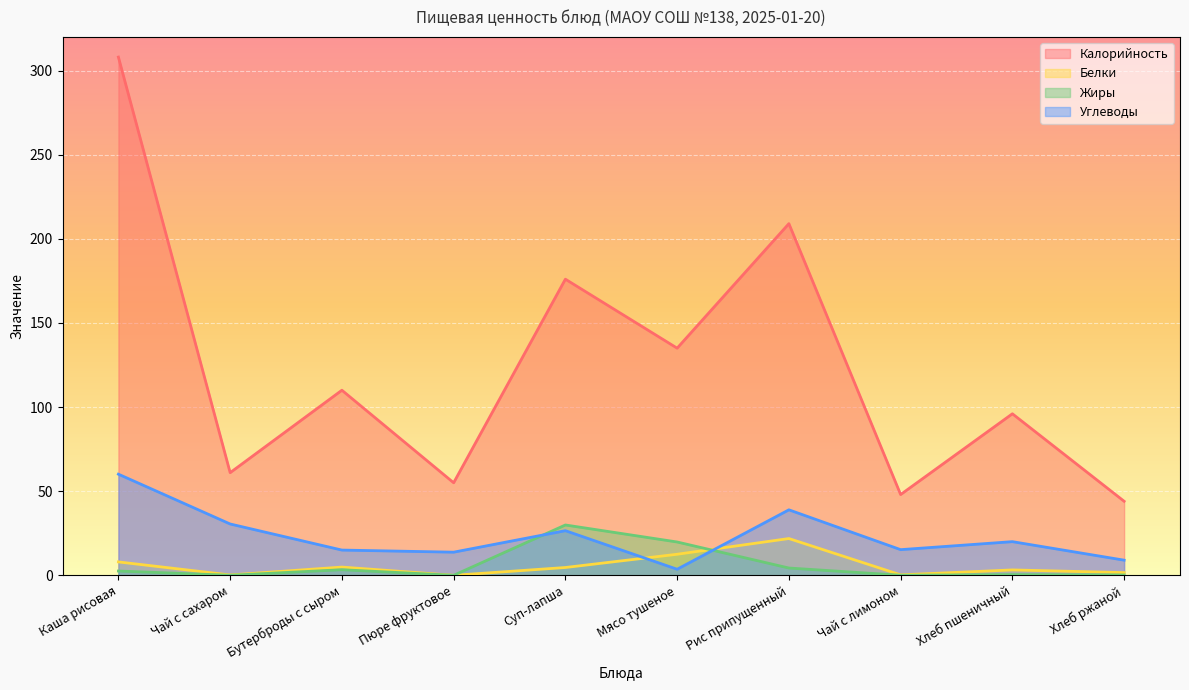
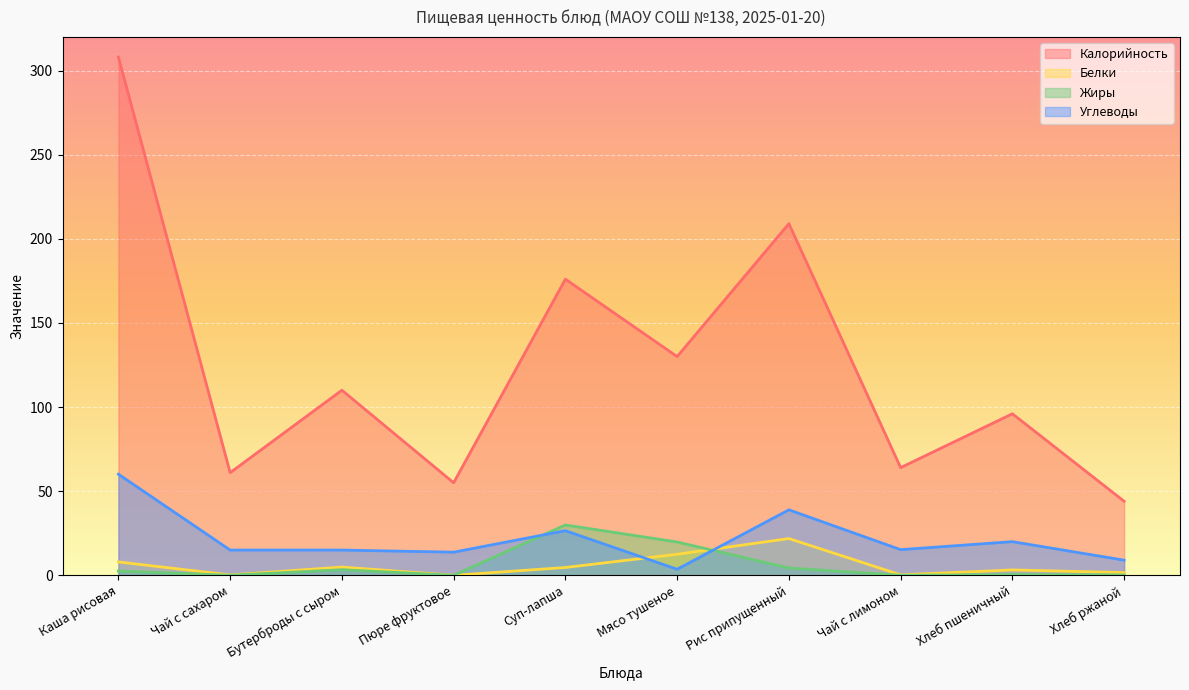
Углеводы, Чай с сахаром: 31 -> 15
Калорийность, Мясо тушеное: 135 -> 130
Калорийность, Чай с лимоном: 48 -> 64
